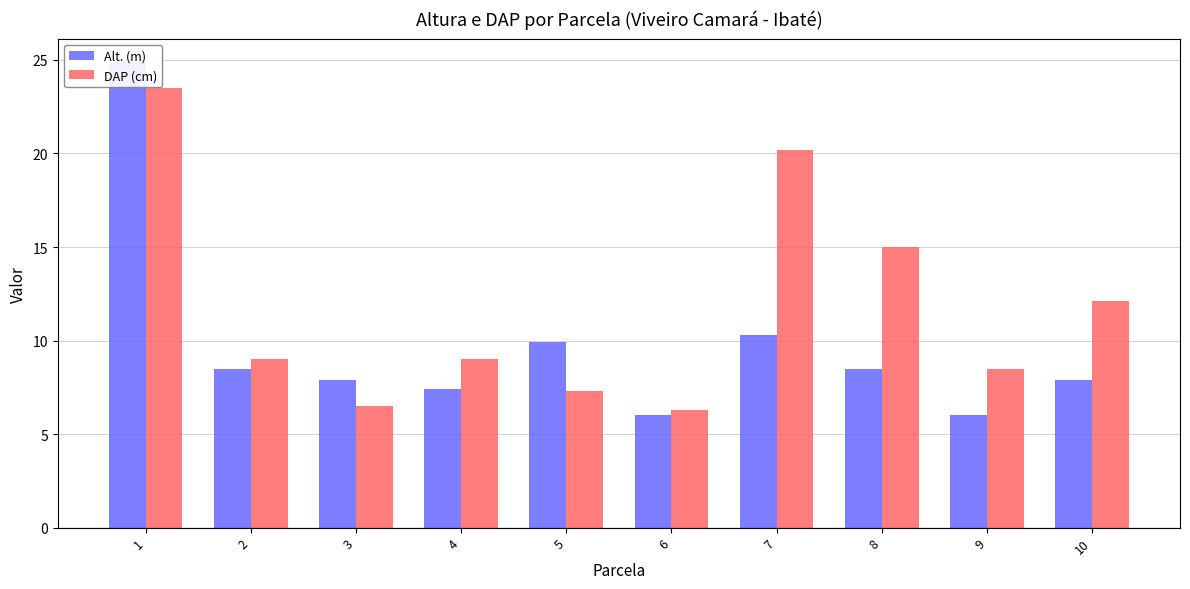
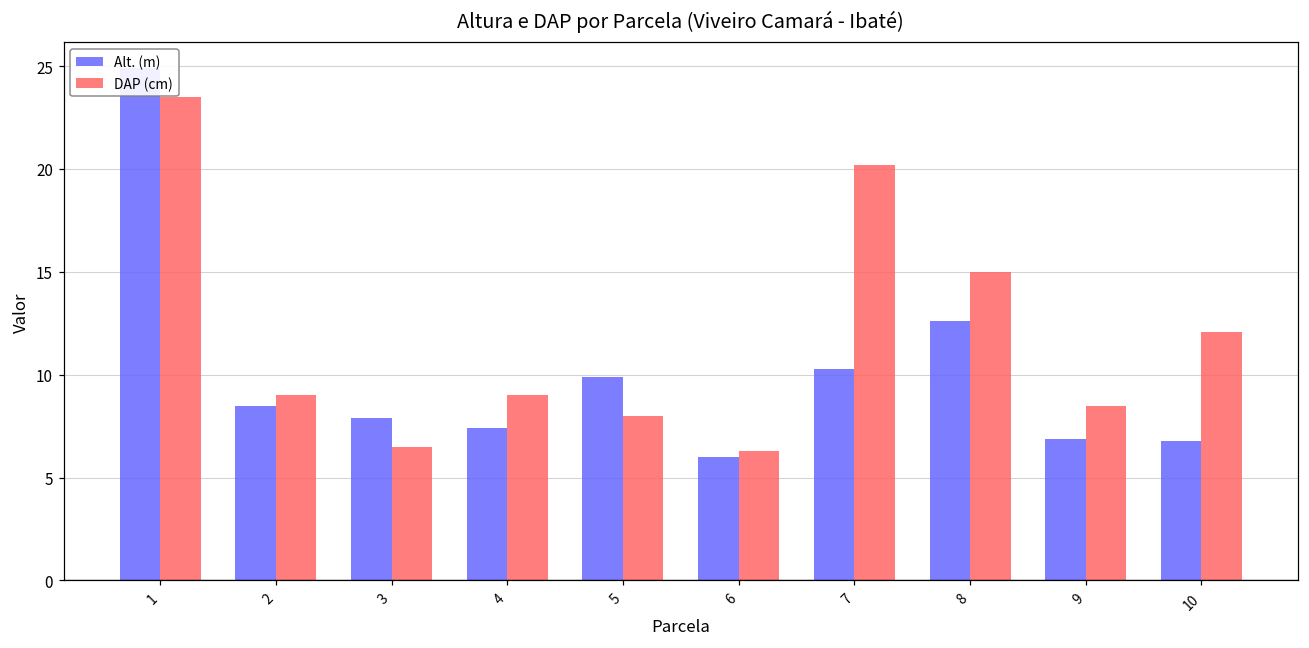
DAP (cm), 5: 7.3 -> 8.0
Alt. (m), 8: 8.5 -> 12.6
Alt. (m), 9: 6.0 -> 6.9
Alt. (m), 10: 7.9 -> 6.8
